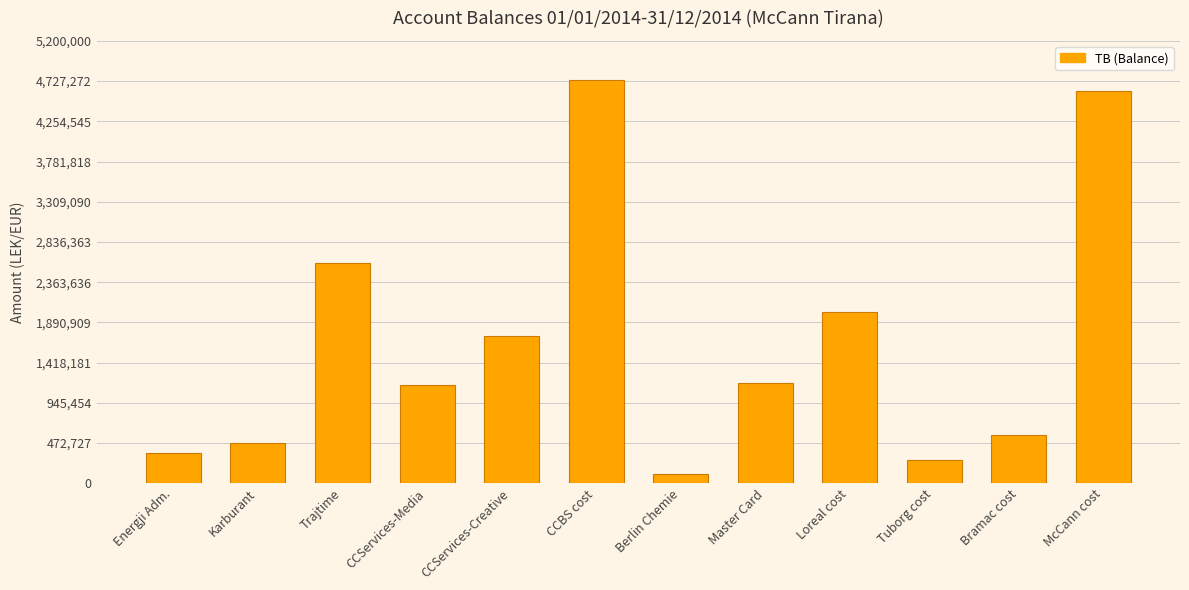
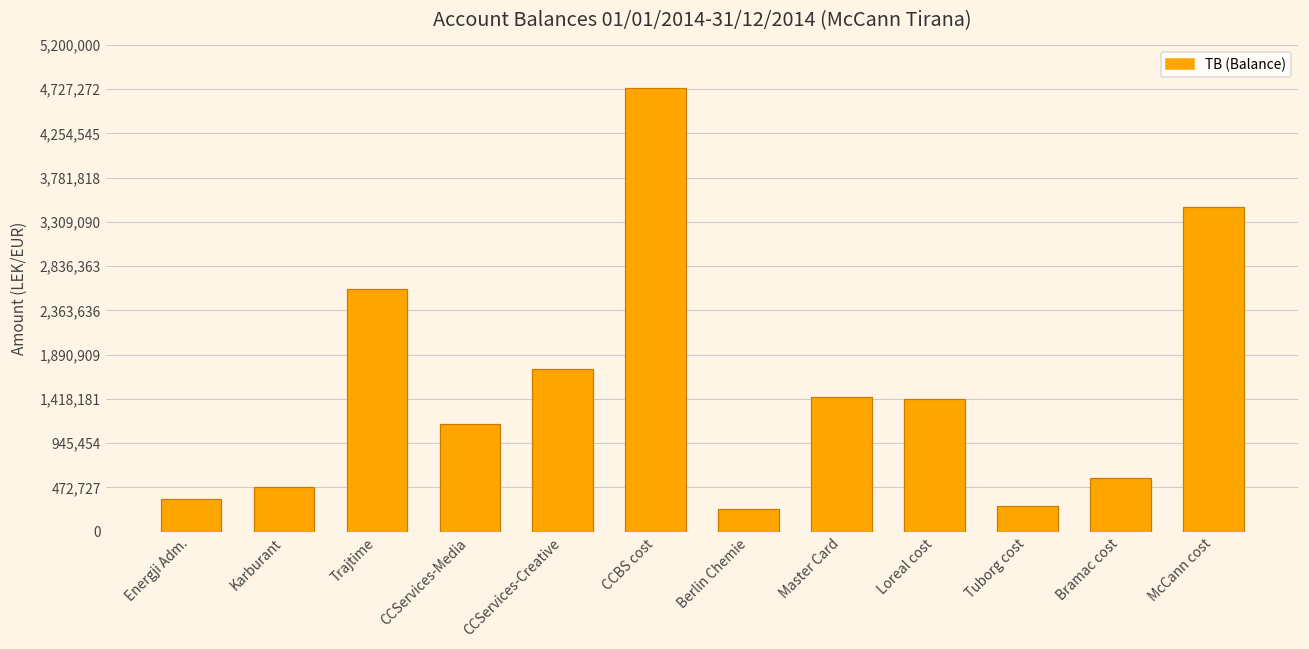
Berlin Chemie: 100,000 -> 200,000
Master Card: 1,200,000 -> 1,400,000
Loreal cost: 2,000,000 -> 1,400,000
McCann cost: 4,600,000 -> 3,500,000
